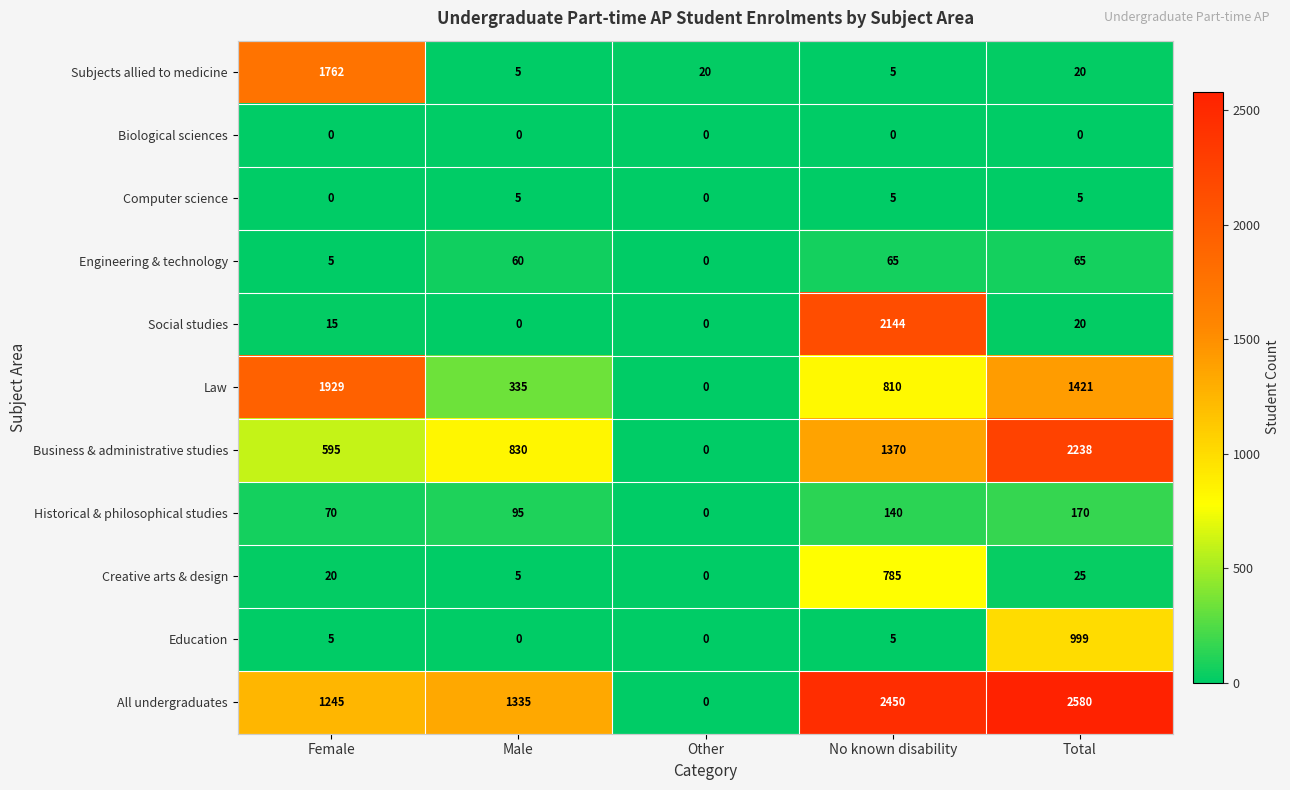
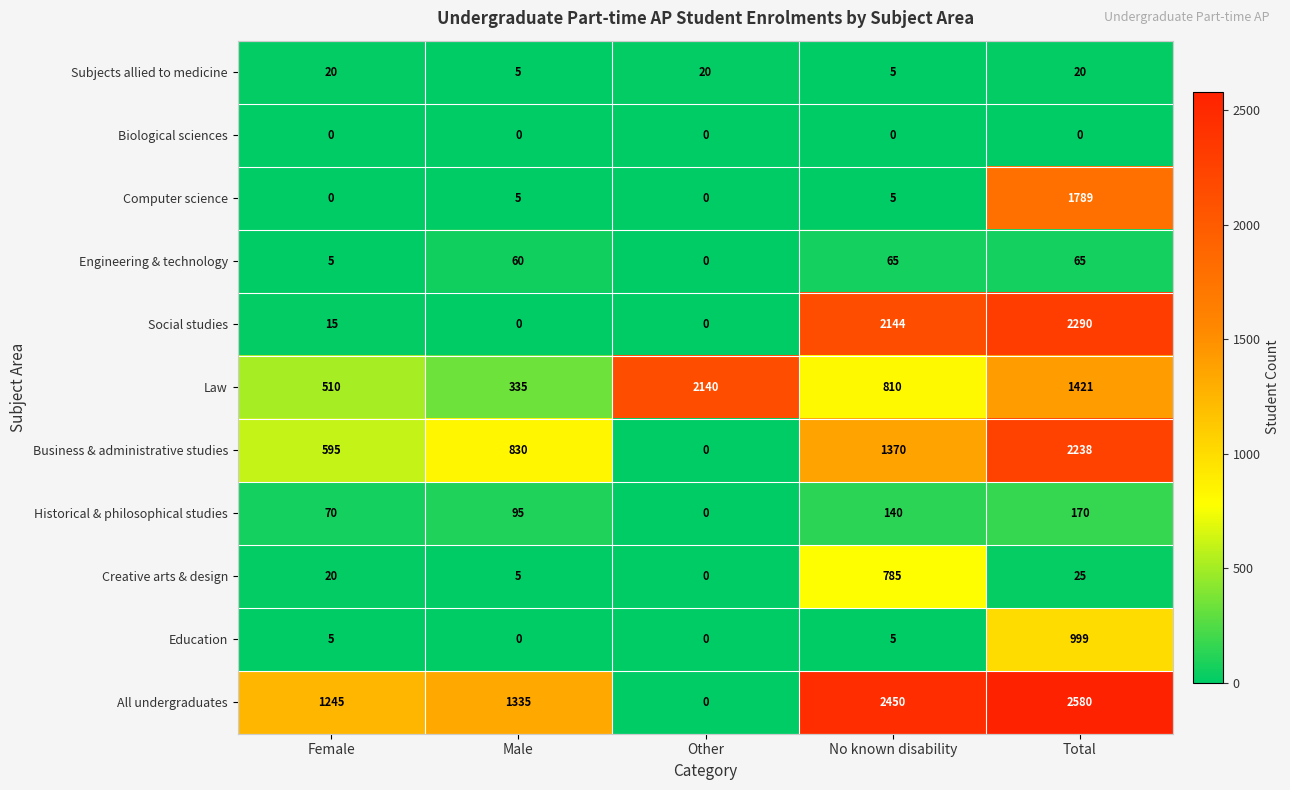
Subjects allied to medicine, Female: 1762 -> 20
Computer science, Total: 5 -> 1789
Social studies, Total: 20 -> 2290
Law, Female: 1929 -> 510
Law, Other: 0 -> 2140
